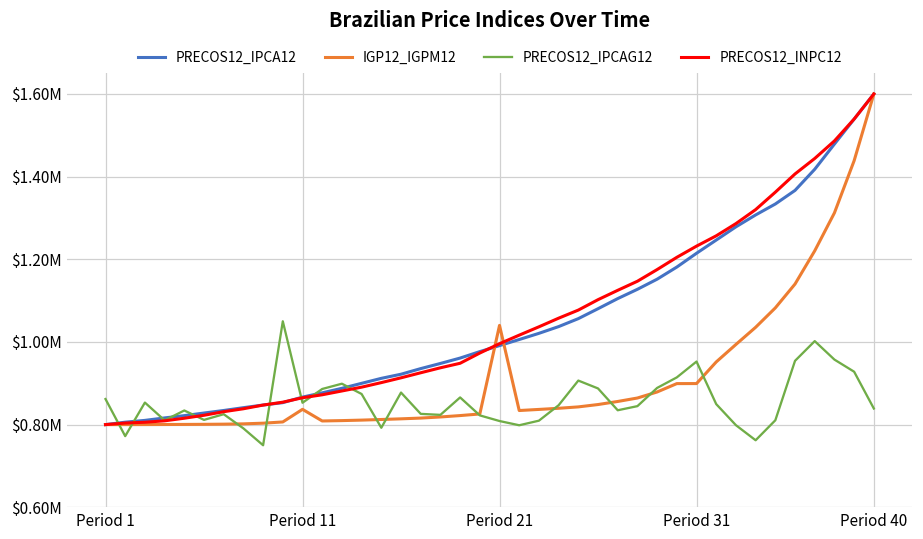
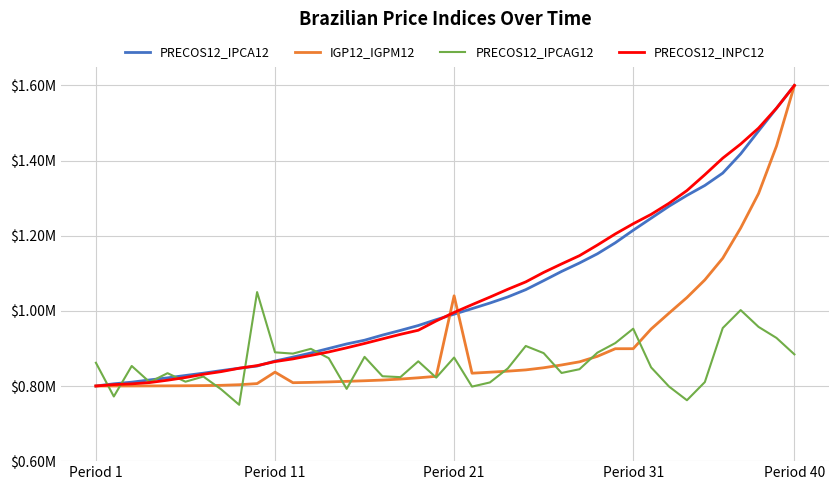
PRECOS12_IPCAG12, Period 11: $850000 -> $890000
PRECOS12_IPCAG12, Period 21: $810000 -> $880000
PRECOS12_IPCAG12, Period 40: $840000 -> $880000
